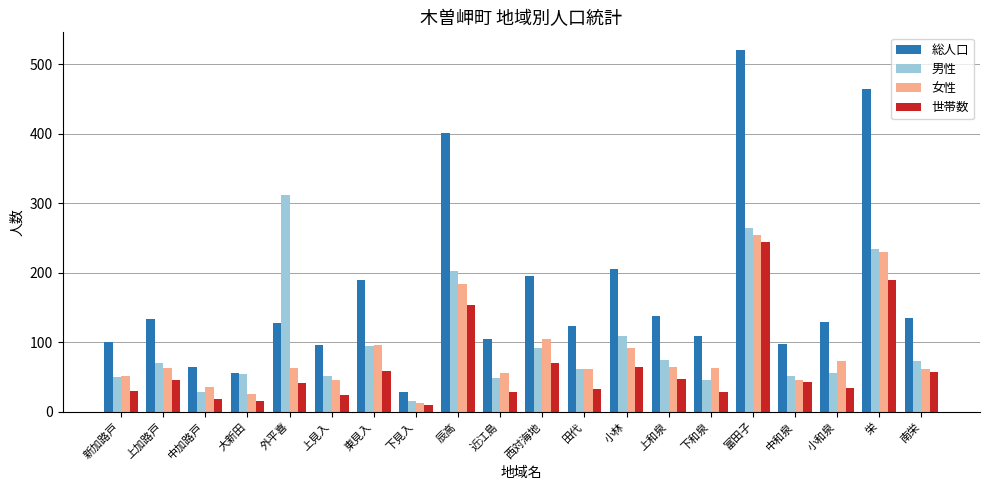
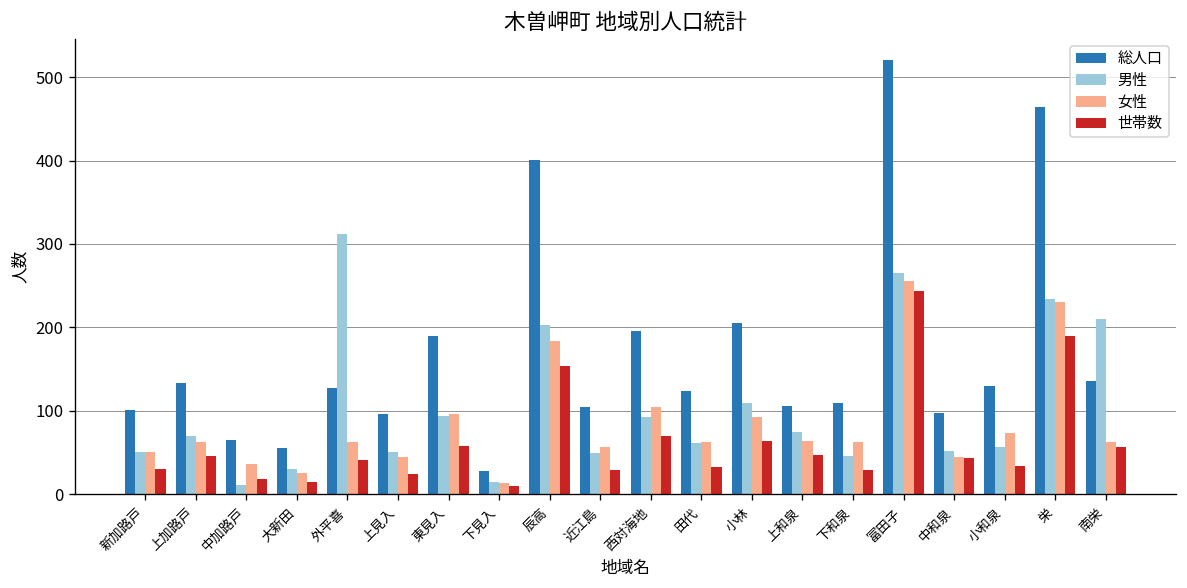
男性, 中加路戸: 30 -> 10
男性, 大新田: 50 -> 30
総人口, 上和泉: 140 -> 110
男性, 南栄: 70 -> 210
